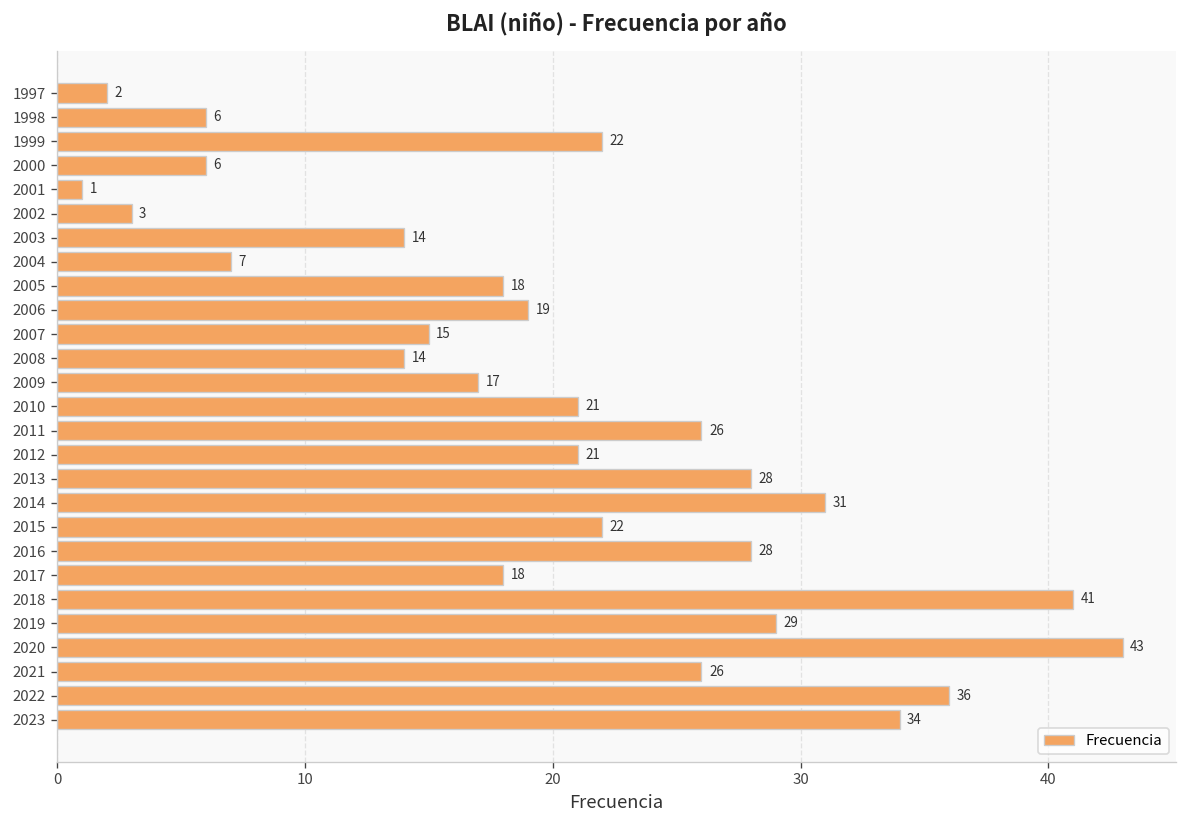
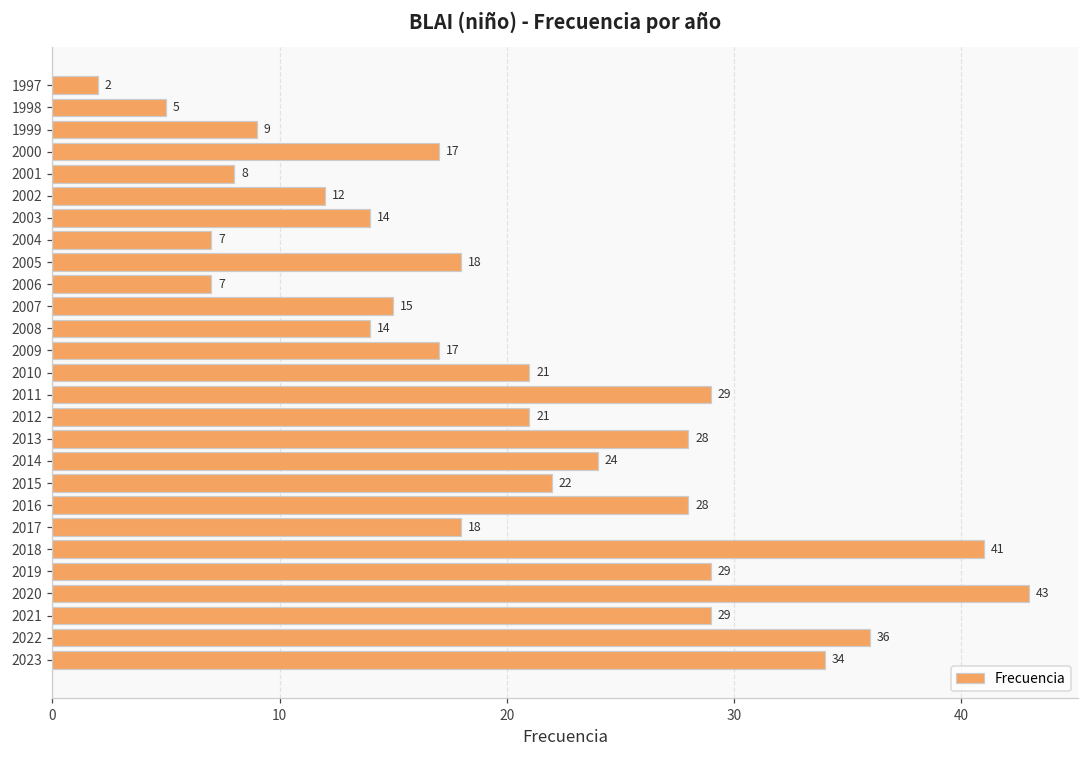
1998: 6 -> 5
1999: 22 -> 9
2000: 6 -> 17
2001: 1 -> 8
2002: 3 -> 12
2006: 19 -> 7
2011: 26 -> 29
2014: 31 -> 24
2021: 26 -> 29
